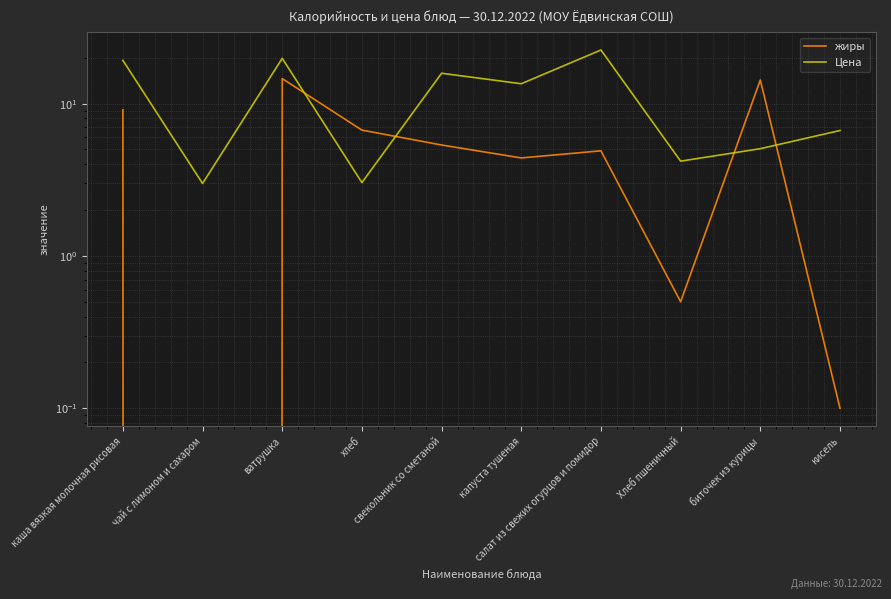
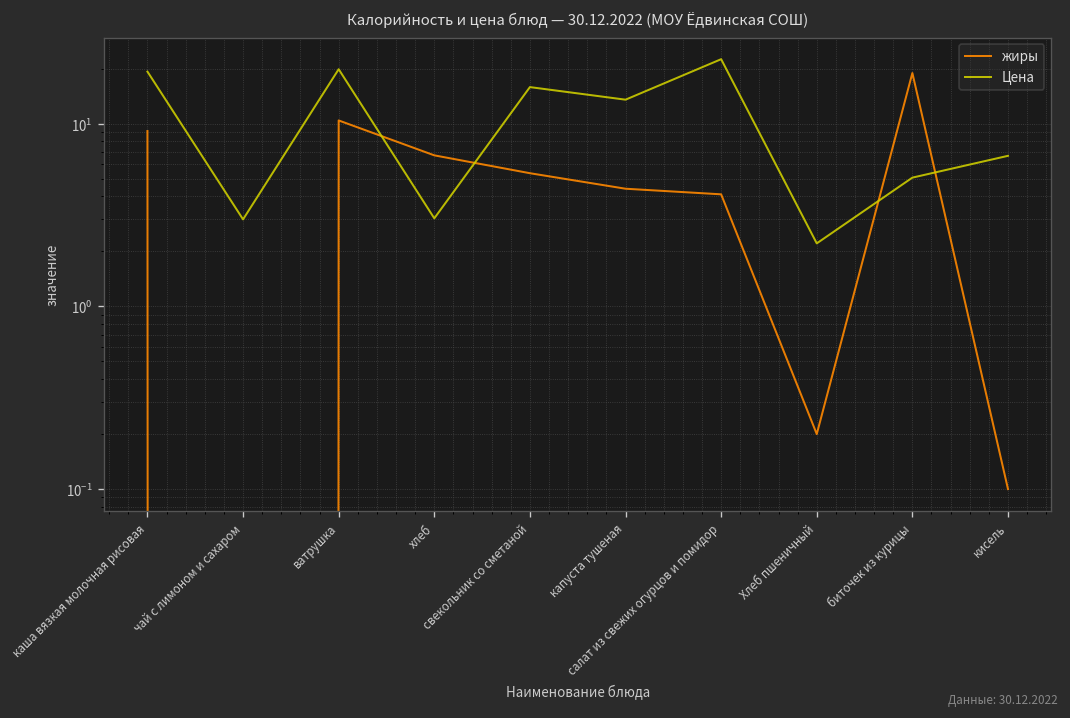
жиры, ватрушка: 15 -> 10
жиры, салат из свежих огурцов и помидор: 4.9 -> 4.1
жиры, Хлеб пшеничный: 0.5 -> 0.2
Цена, Хлеб пшеничный: 4.2 -> 2.2
жиры, биточек из курицы: 14 -> 19
